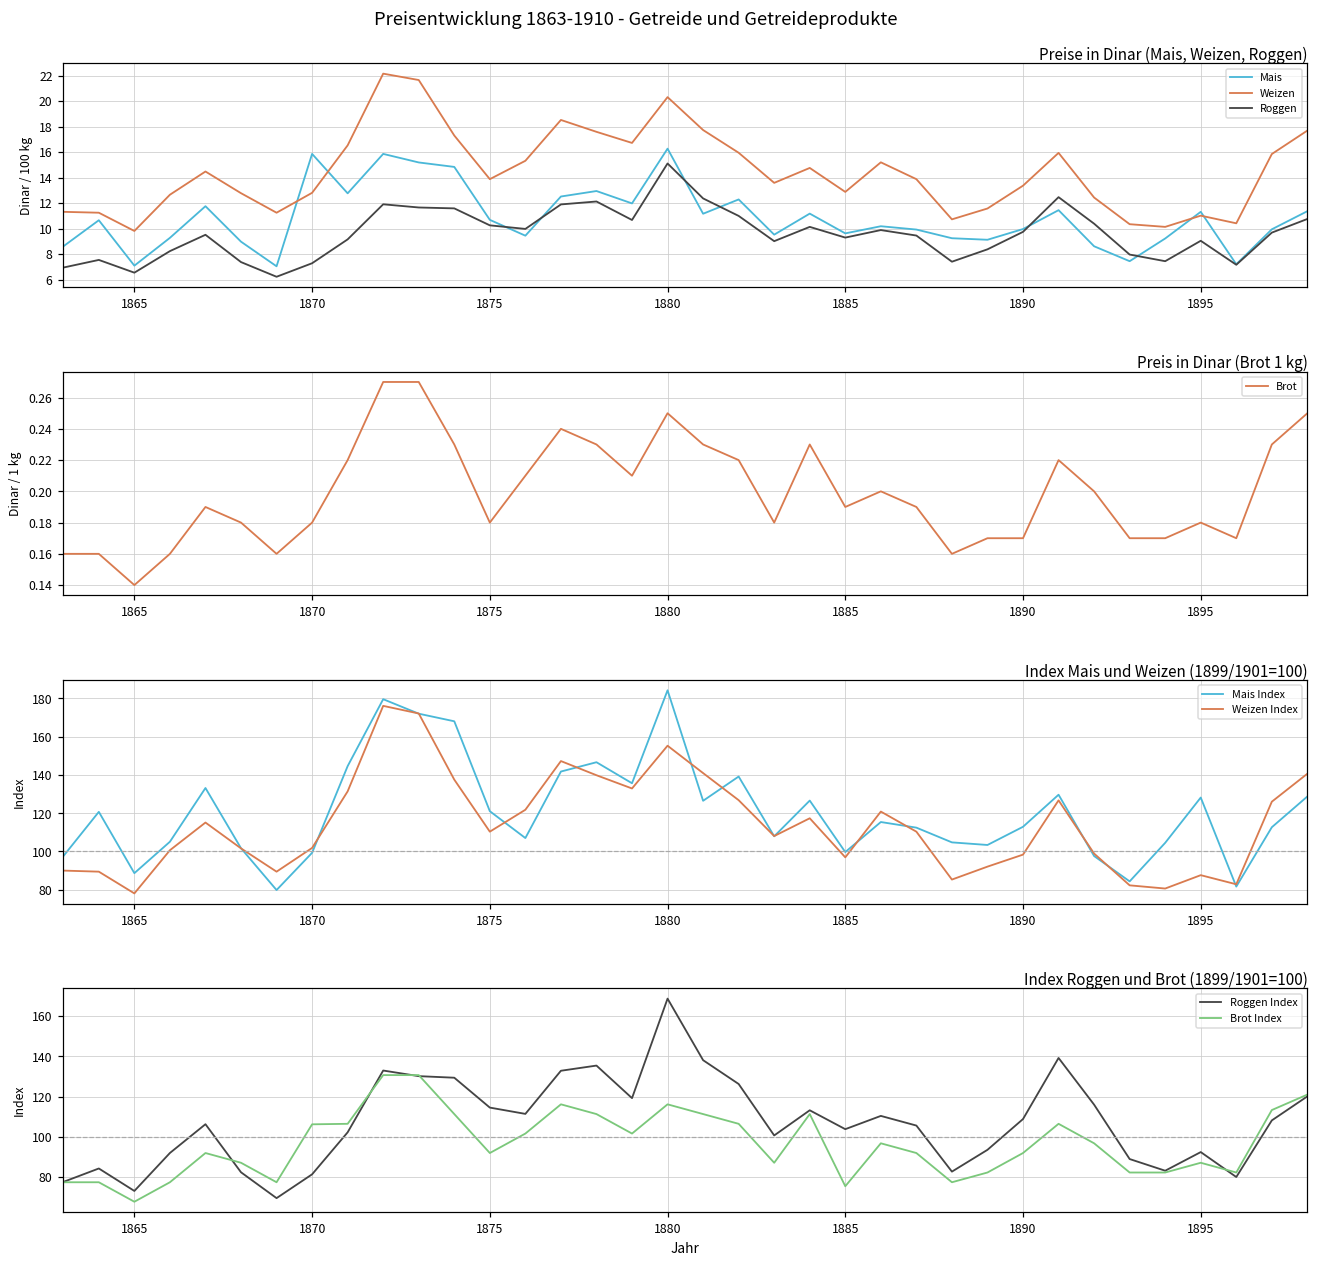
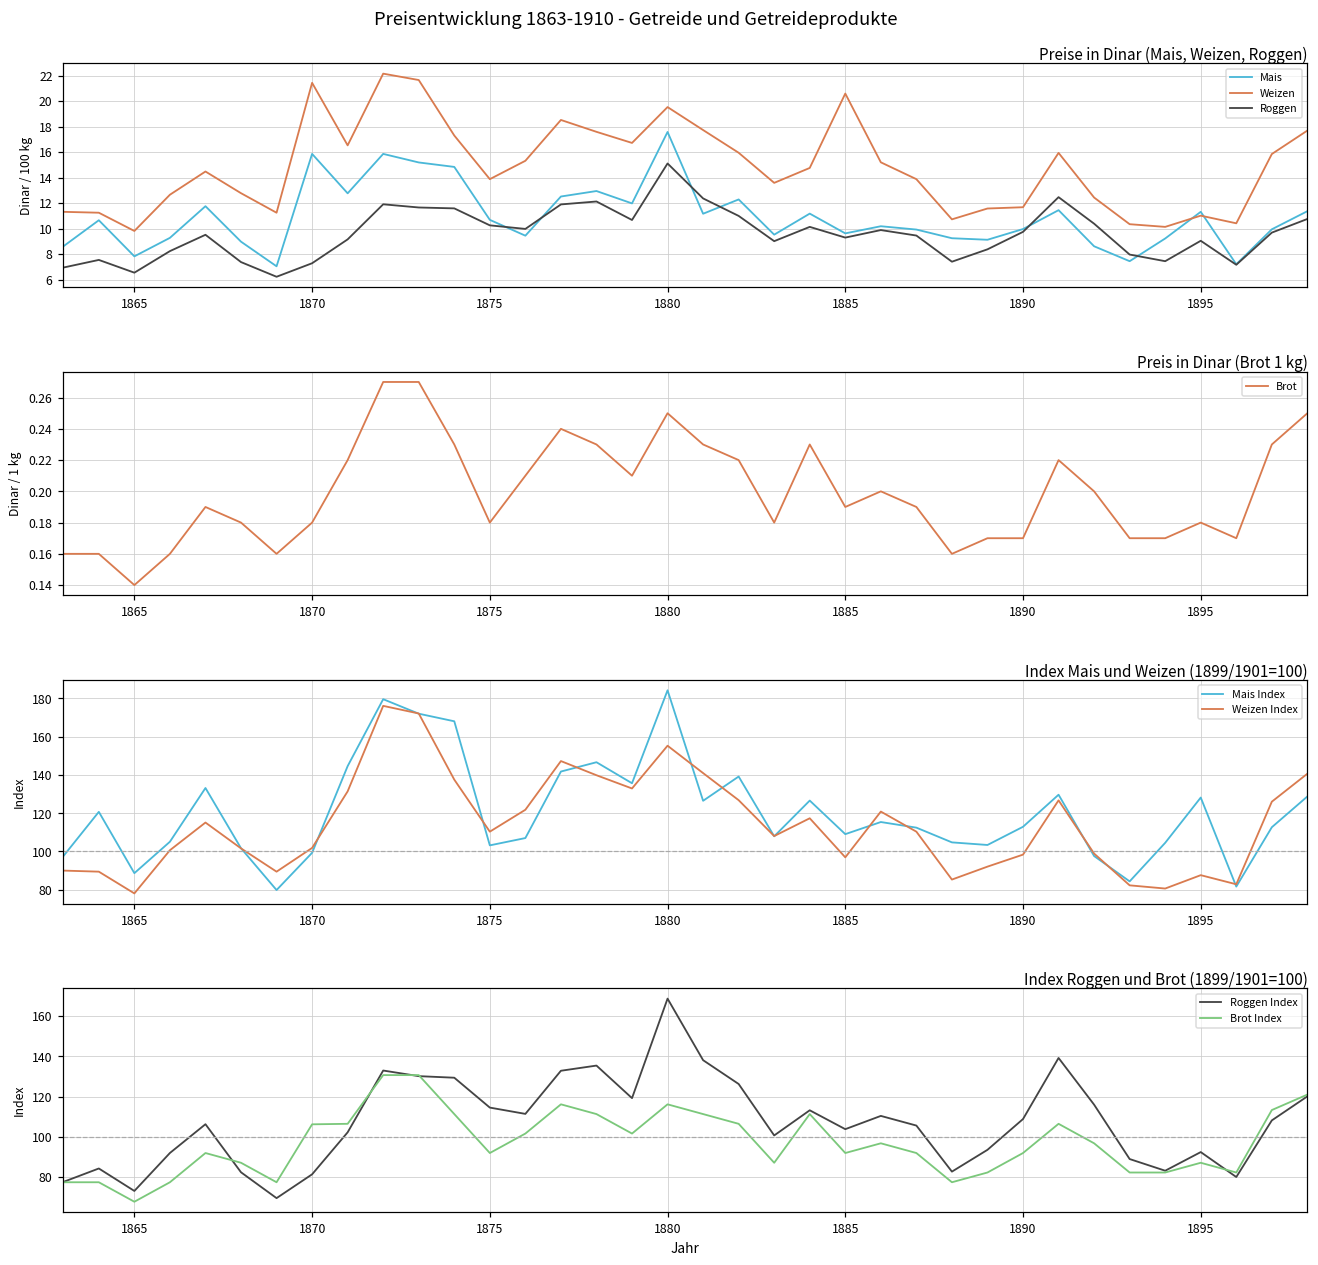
Preise in Dinar (Mais, Weizen, Roggen), Mais, 1865: 7.1 -> 7.8
Preise in Dinar (Mais, Weizen, Roggen), Weizen, 1870: 12.8 -> 21.4
Preise in Dinar (Mais, Weizen, Roggen), Mais, 1880: 16.3 -> 17.6
Preise in Dinar (Mais, Weizen, Roggen), Weizen, 1880: 20.3 -> 19.5
Preise in Dinar (Mais, Weizen, Roggen), Weizen, 1885: 12.9 -> 20.6
Preise in Dinar (Mais, Weizen, Roggen), Weizen, 1890: 13.4 -> 11.7
Index Mais und Weizen (1899/1901=100), Mais Index, 1875: 121 -> 103
Index Mais und Weizen (1899/1901=100), Mais Index, 1885: 100 -> 109
Index Roggen und Brot (1899/1901=100), Brot Index, 1885: 75 -> 92
